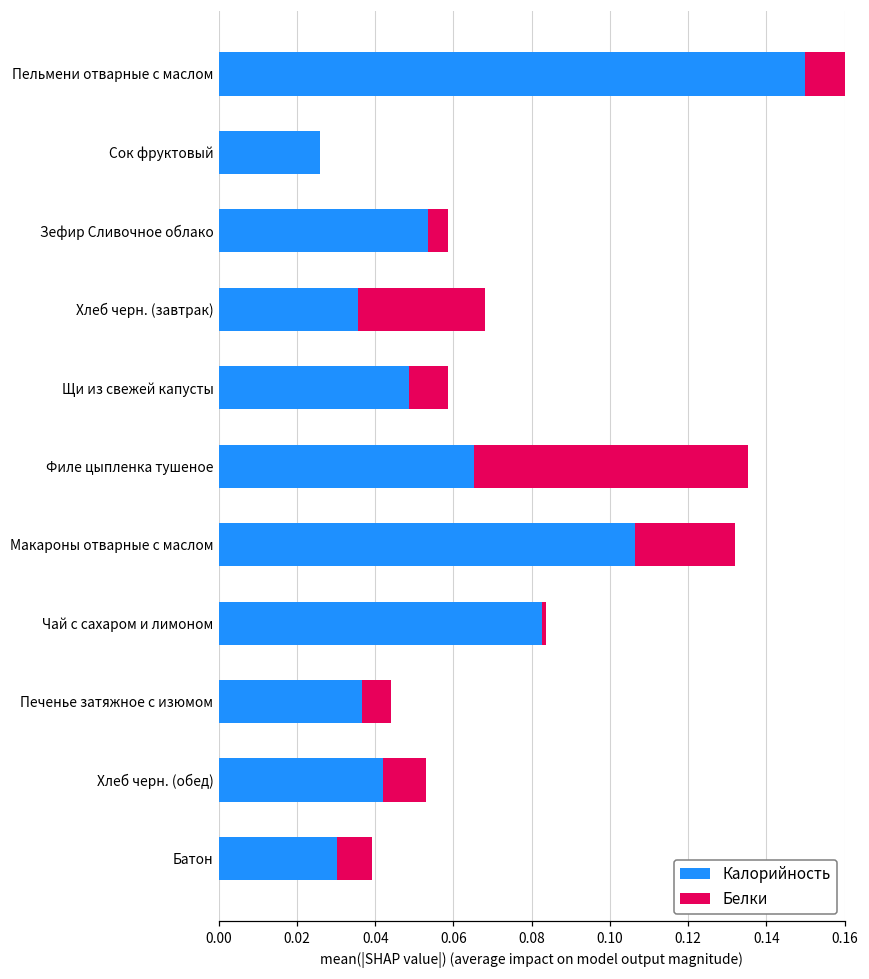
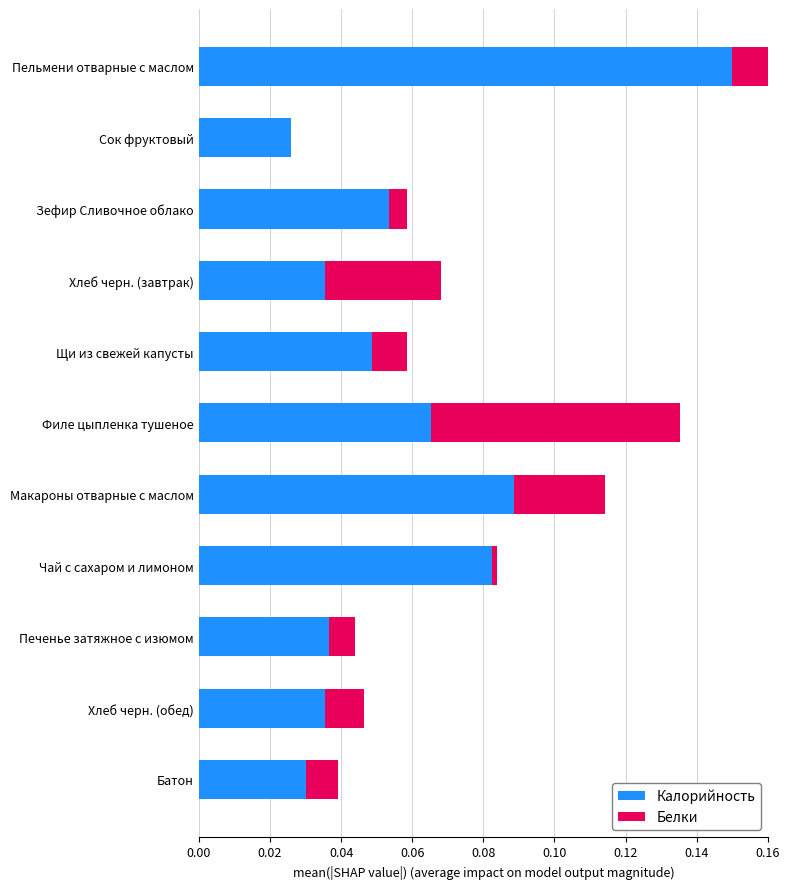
Калорийность, Макароны отварные с маслом: 0.106 -> 0.088
Калорийность, Хлеб черн. (обед): 0.042 -> 0.036
